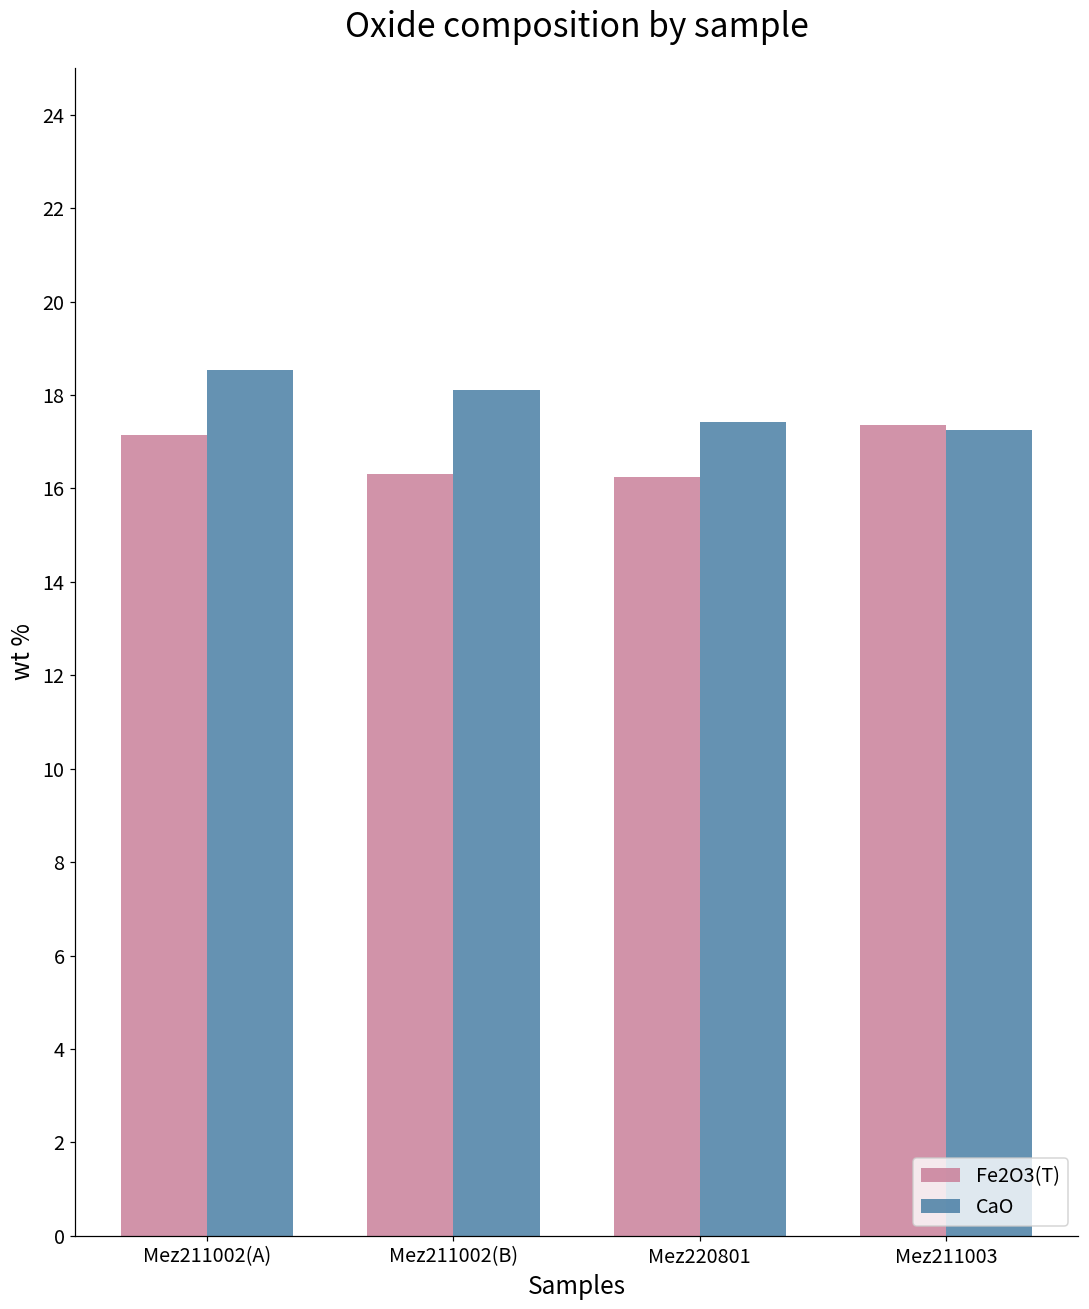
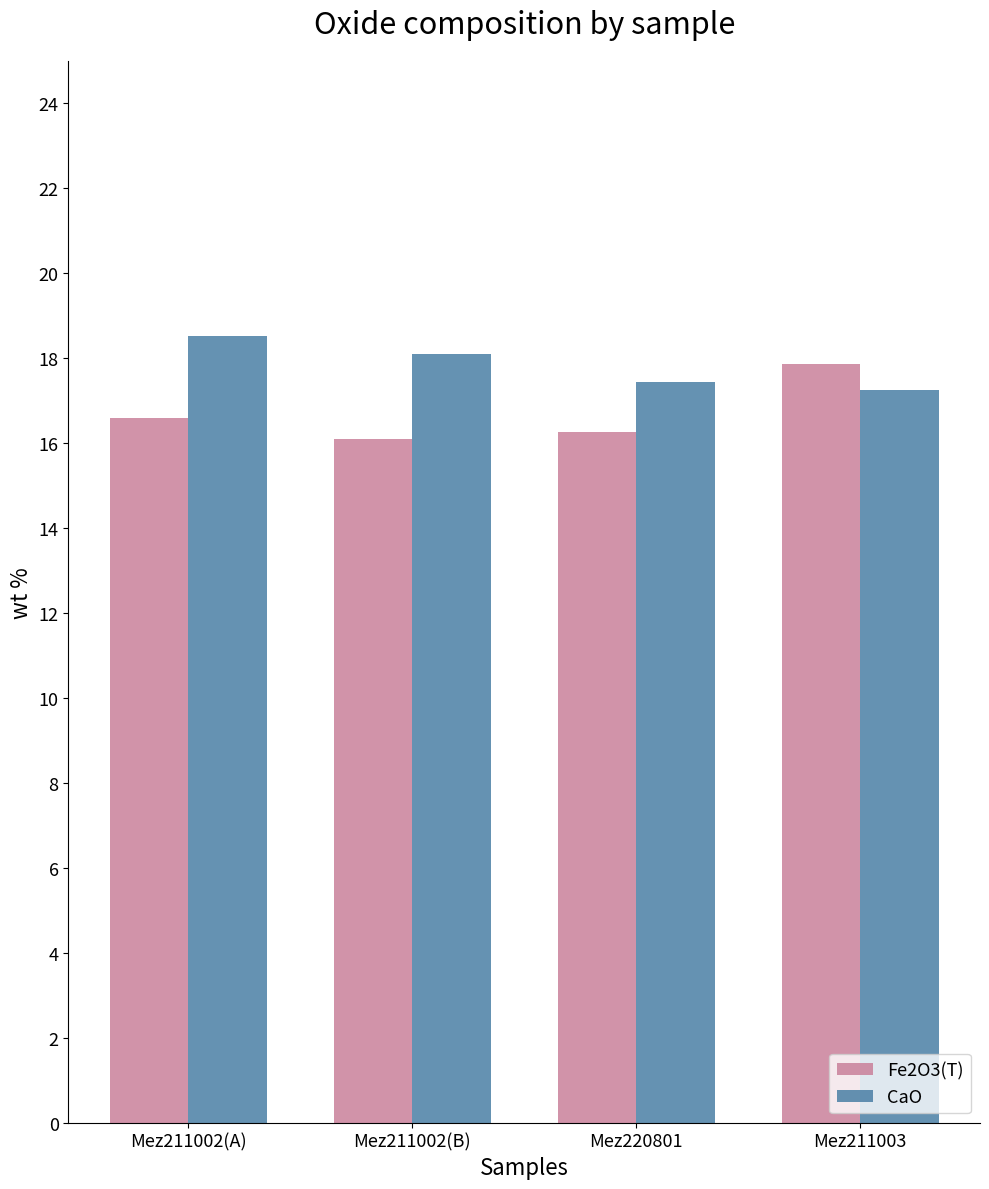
Fe2O3(T), Mez211002(A): 17.1 -> 16.6
Fe2O3(T), Mez211002(B): 16.3 -> 16.1
Fe2O3(T), Mez211003: 17.4 -> 17.9
